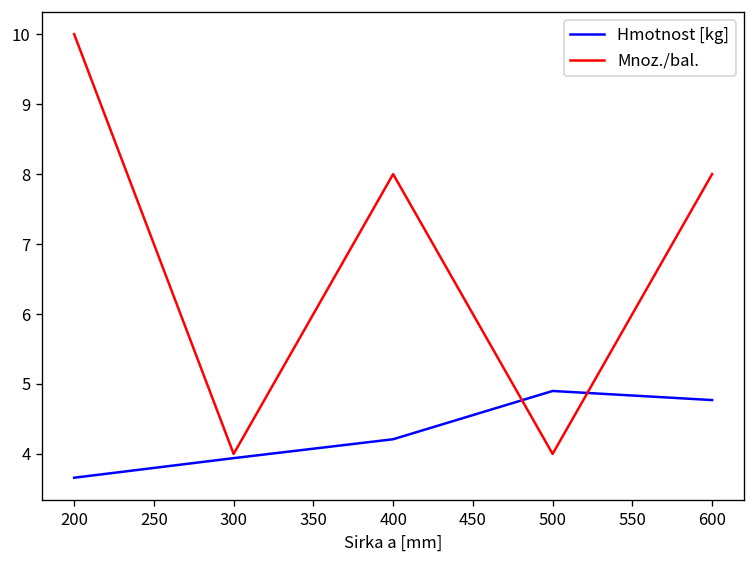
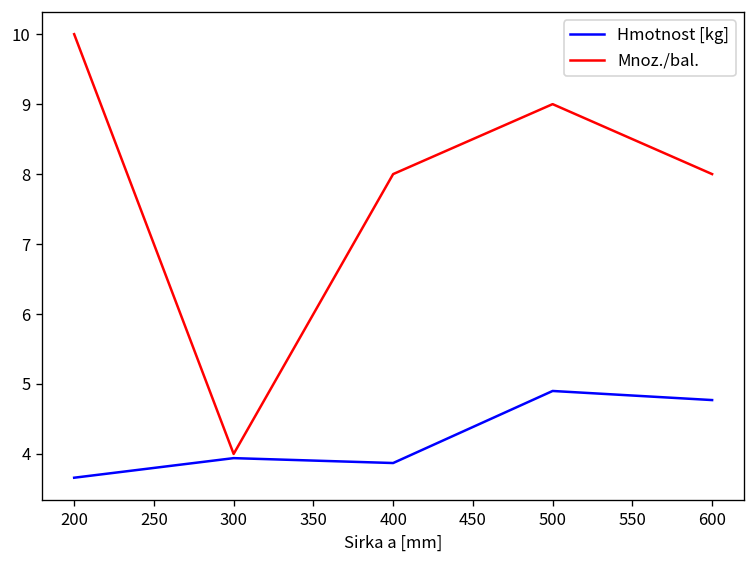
Hmotnost [kg], 400: 4.2 -> 3.9
Mnoz./bal., 500: 4 -> 9
